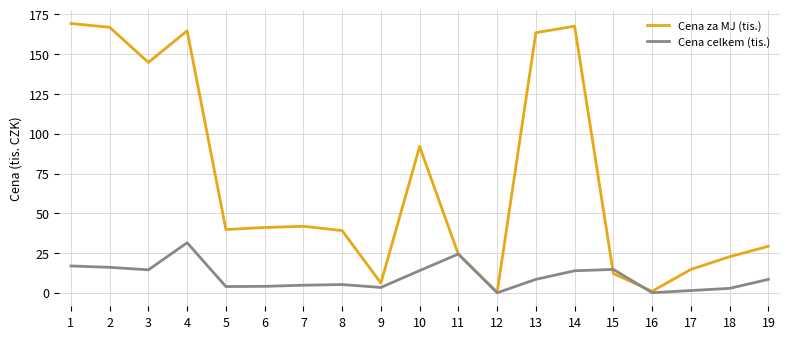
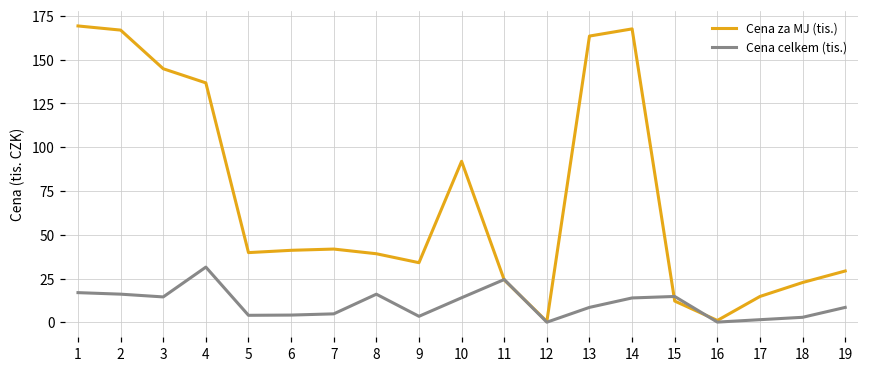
Cena za MJ (tis.), 4: 165 -> 137
Cena celkem (tis.), 8: 5 -> 16
Cena za MJ (tis.), 9: 6 -> 34
